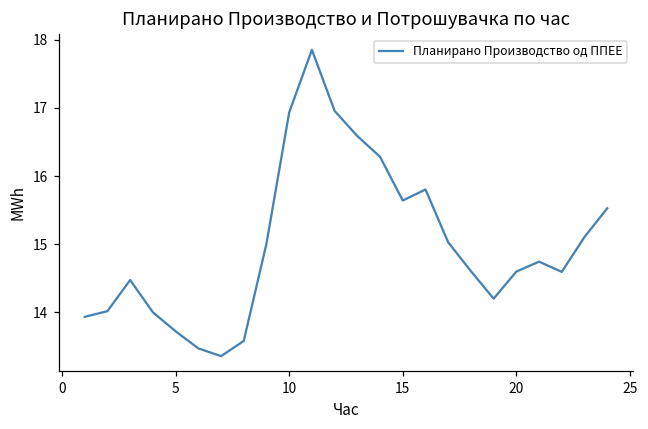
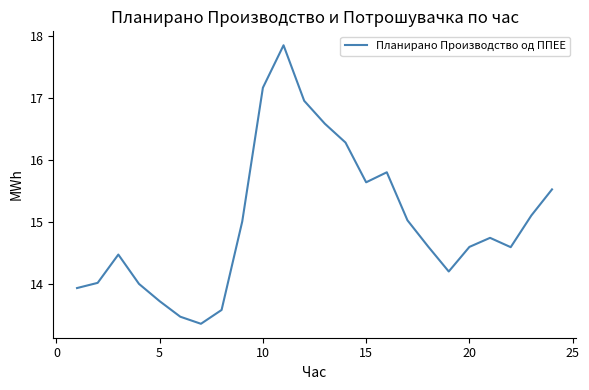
10: 16.9 -> 17.2
